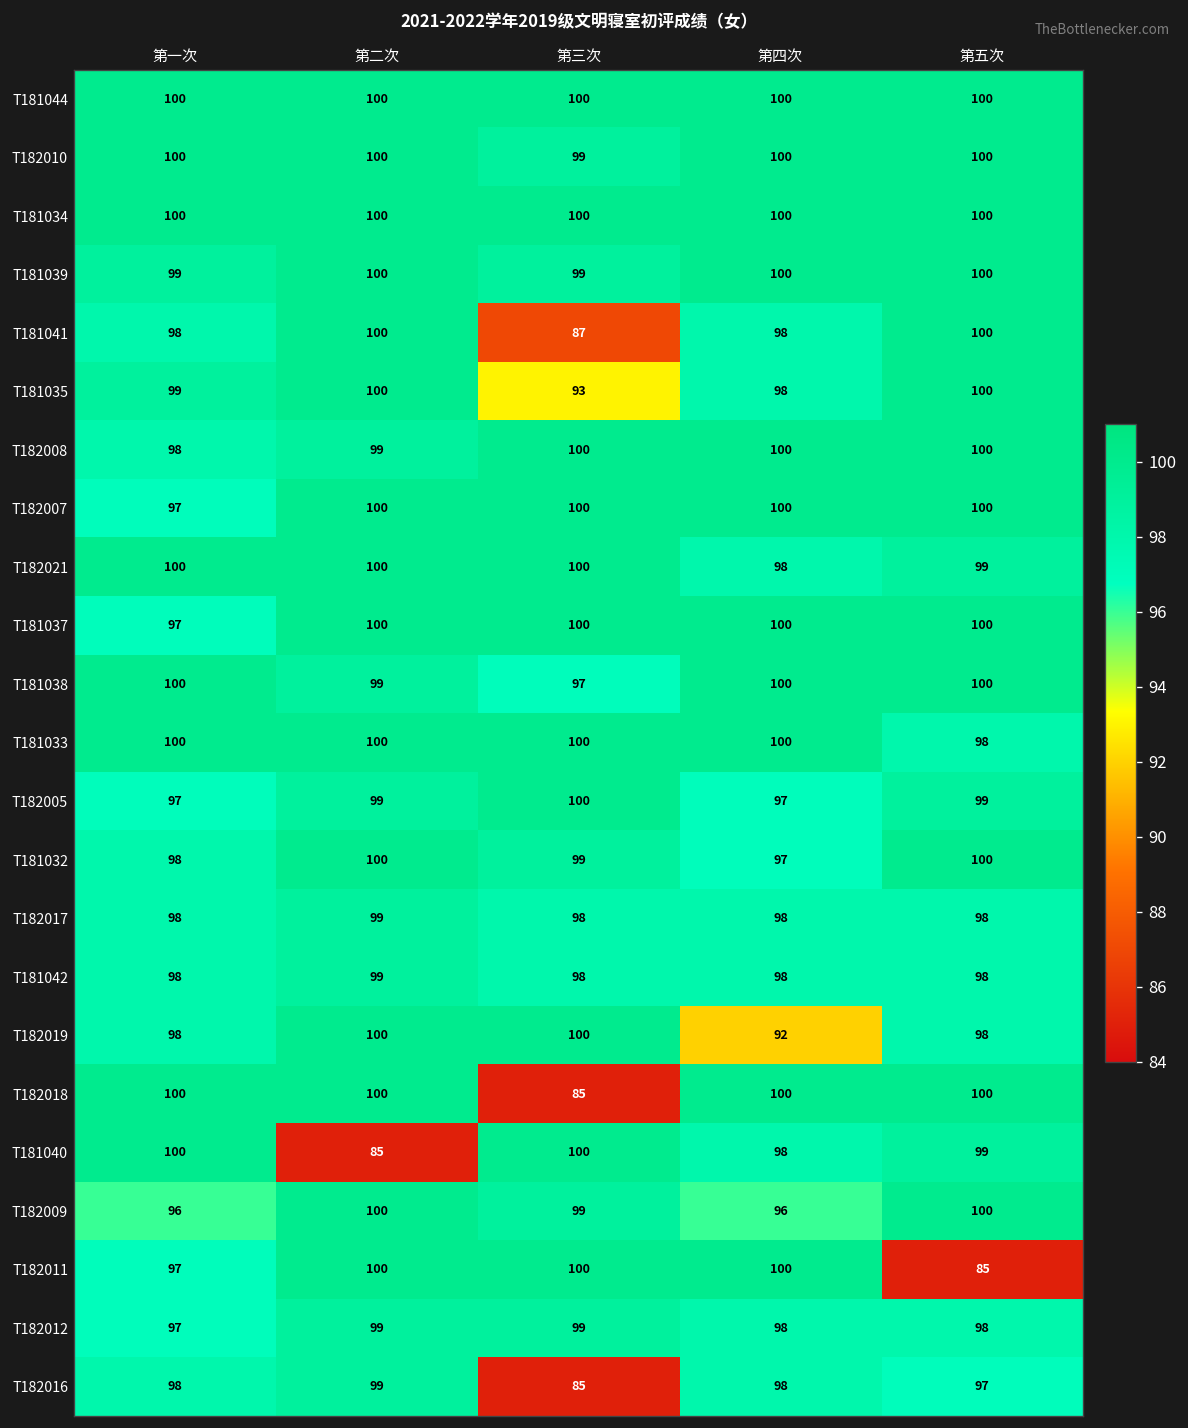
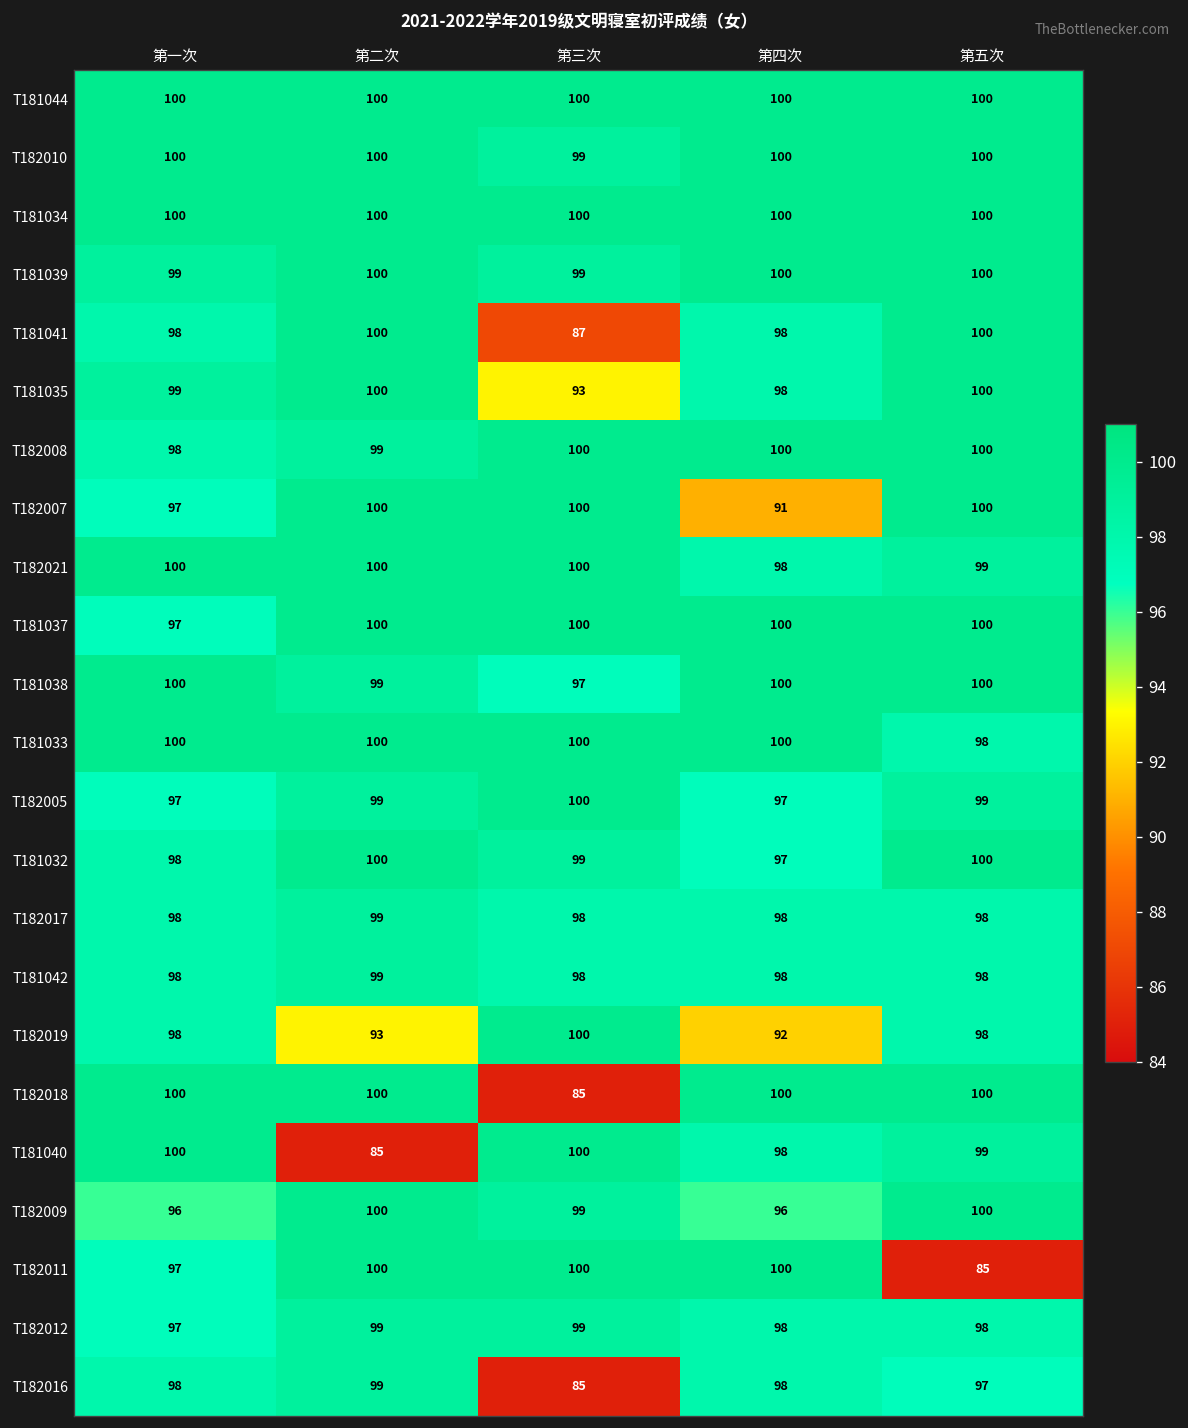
T182007, 第四次: 100 -> 91
T182019, 第二次: 100 -> 93
